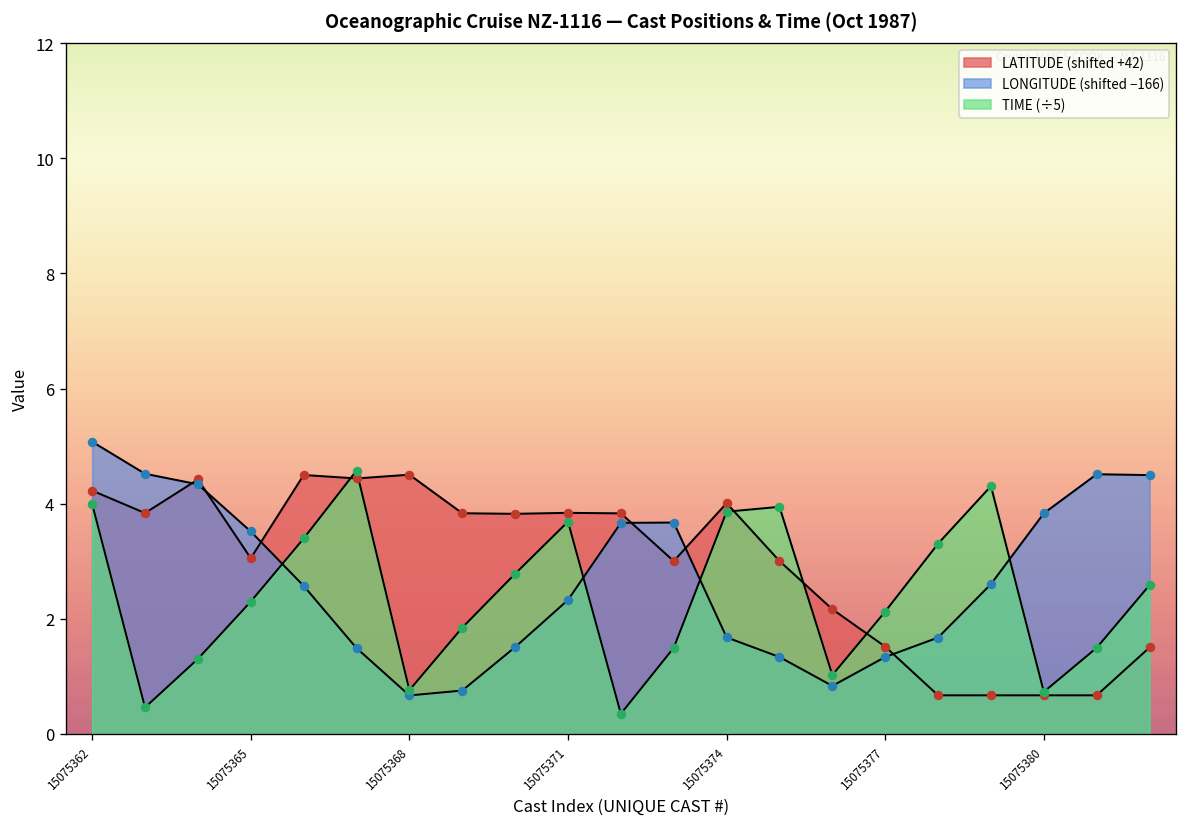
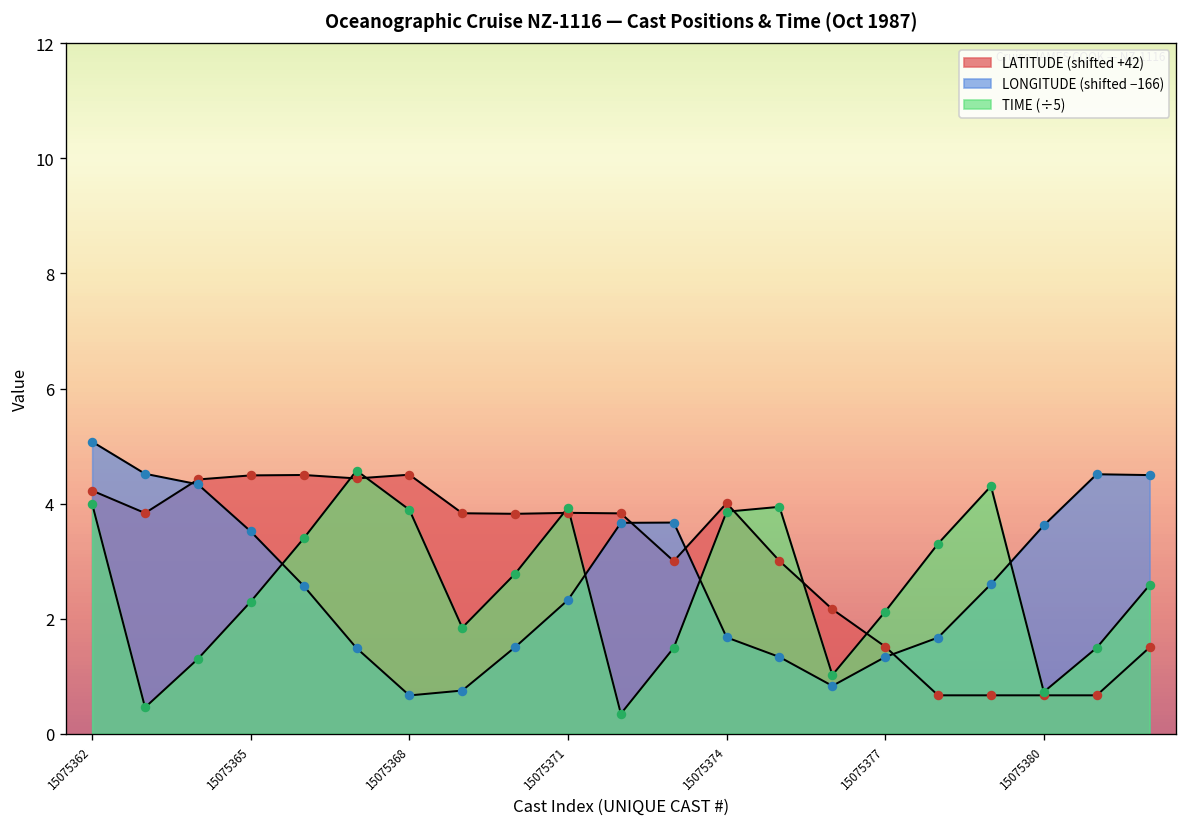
LATITUDE (shifted +42), 15075365: 3.0 -> 4.5
TIME (÷5), 15075368: 0.8 -> 3.9
TIME (÷5), 15075371: 3.7 -> 3.9
LONGITUDE (shifted −166), 15075380: 3.8 -> 3.6
